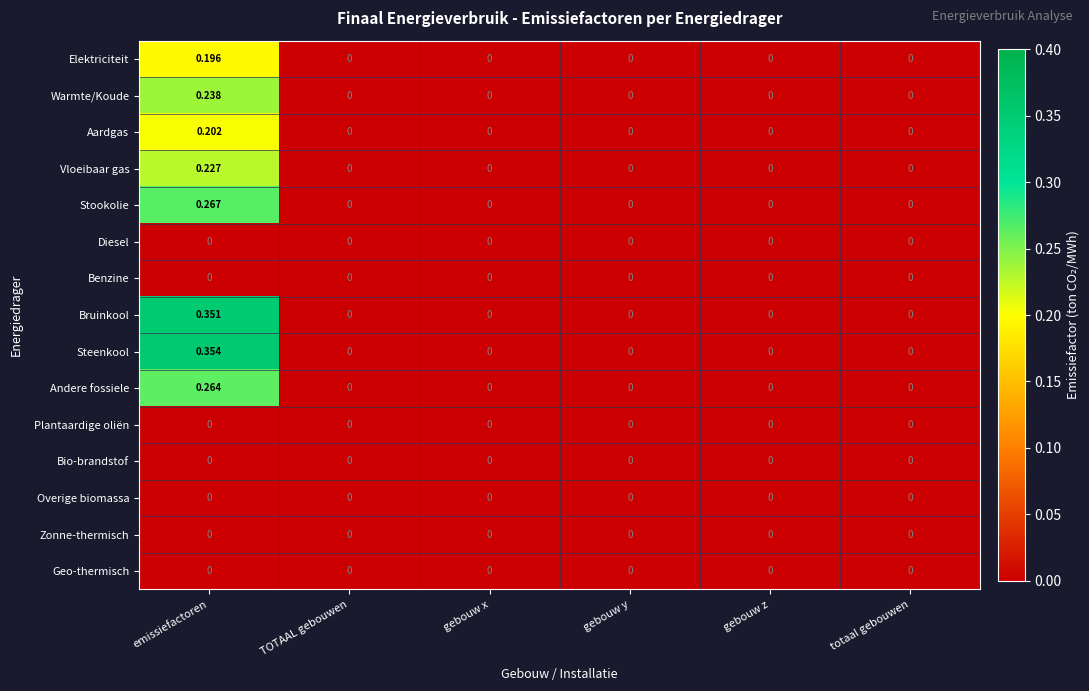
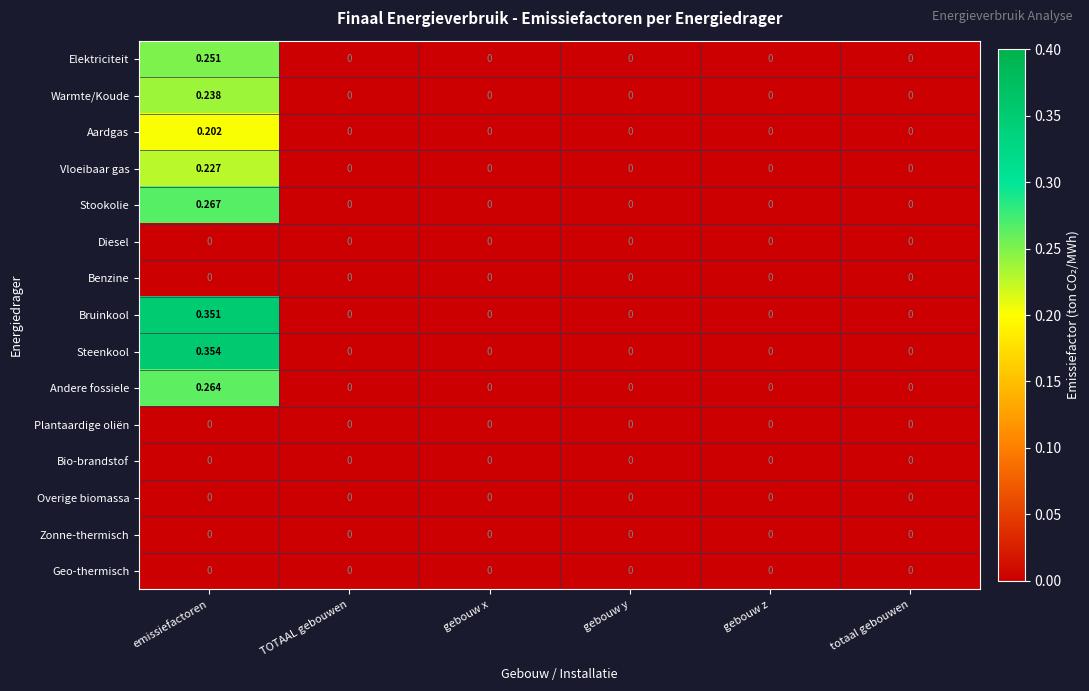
Elektriciteit, emissiefactoren: 0.196 -> 0.251
